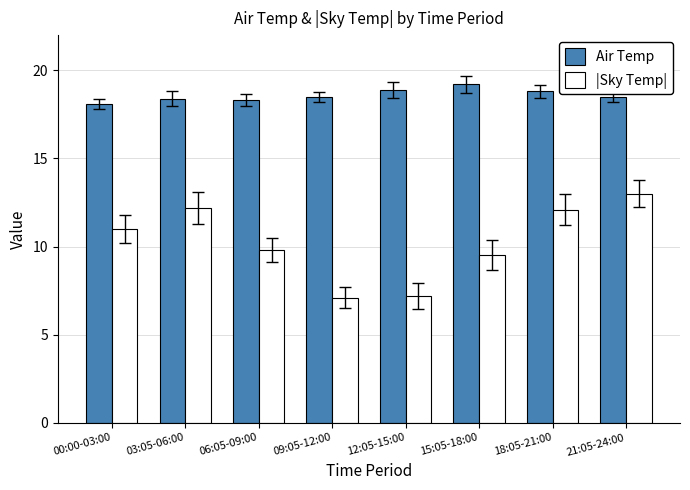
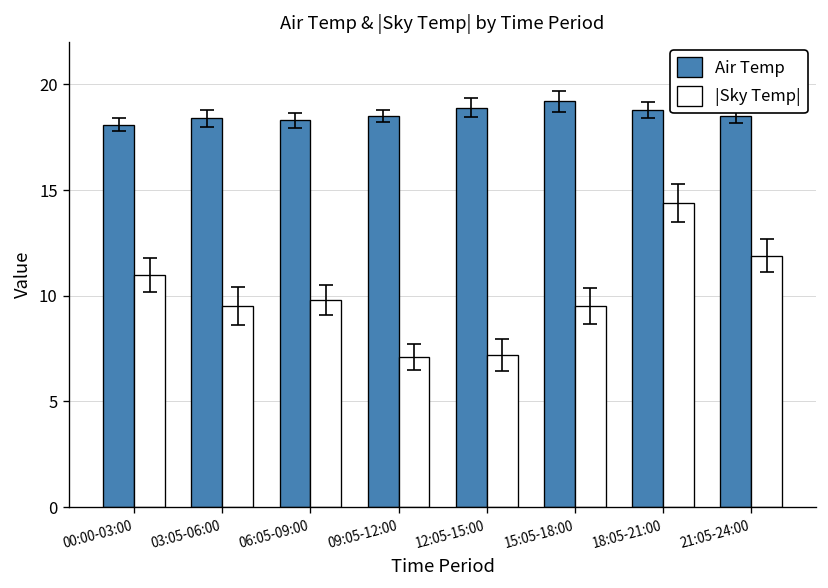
|Sky Temp|, 03:05-06:00: 12.2 -> 9.5
|Sky Temp|, 18:05-21:00: 12.1 -> 14.4
|Sky Temp|, 21:05-24:00: 13.0 -> 11.9
